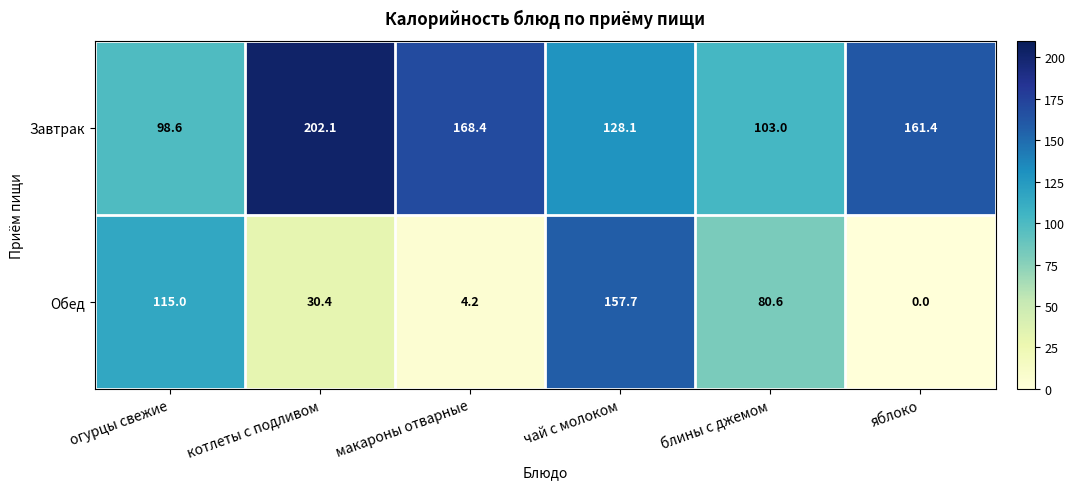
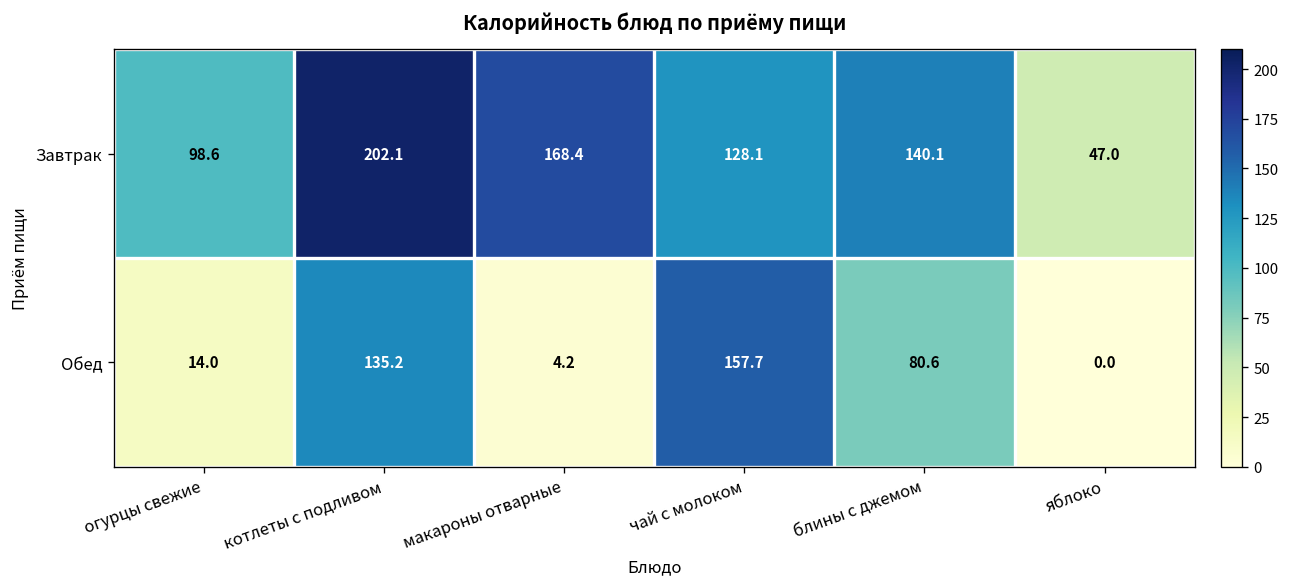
Завтрак, блины с джемом: 103.0 -> 140.1
Завтрак, яблоко: 161.4 -> 47.0
Обед, огурцы свежие: 115.0 -> 14.0
Обед, котлеты с подливом: 30.4 -> 135.2
